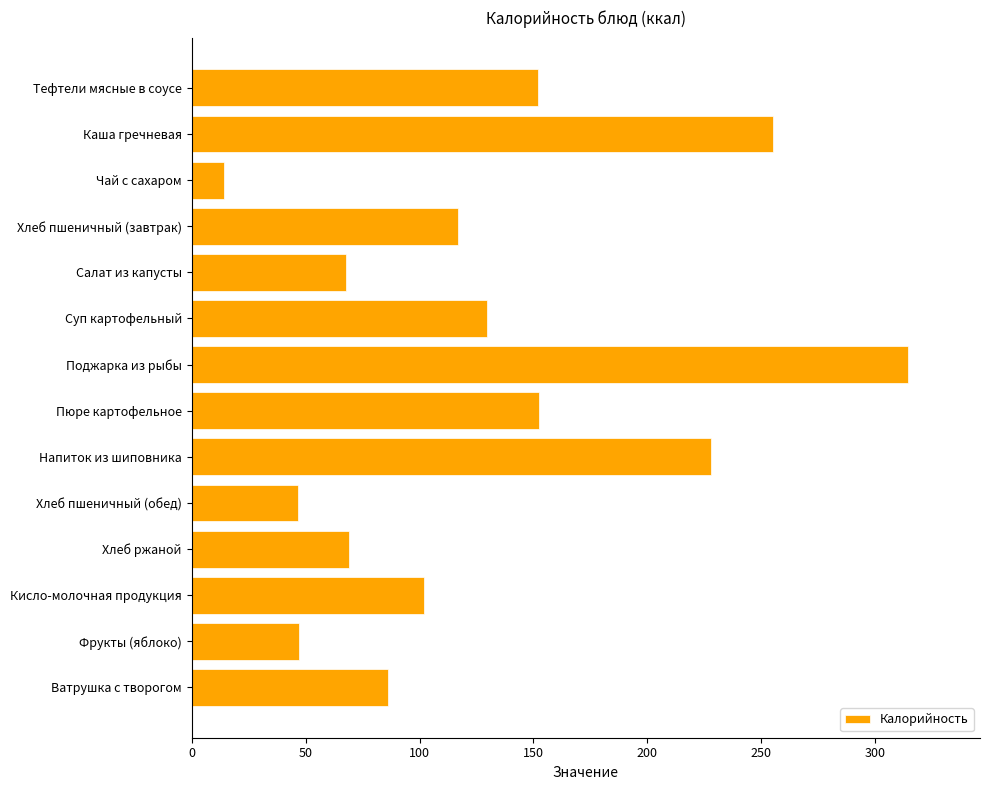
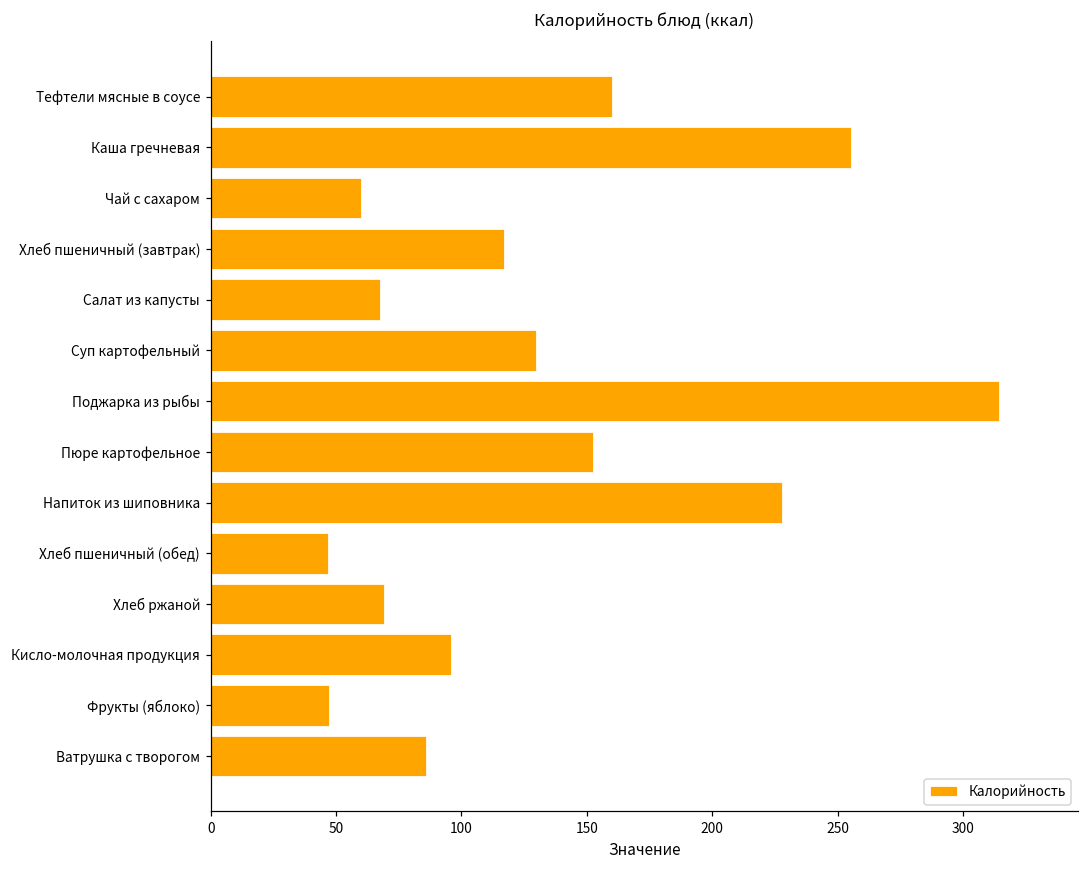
Тефтели мясные в соусе: 152 -> 160
Чай с сахаром: 14 -> 60
Кисло-молочная продукция: 102 -> 96
